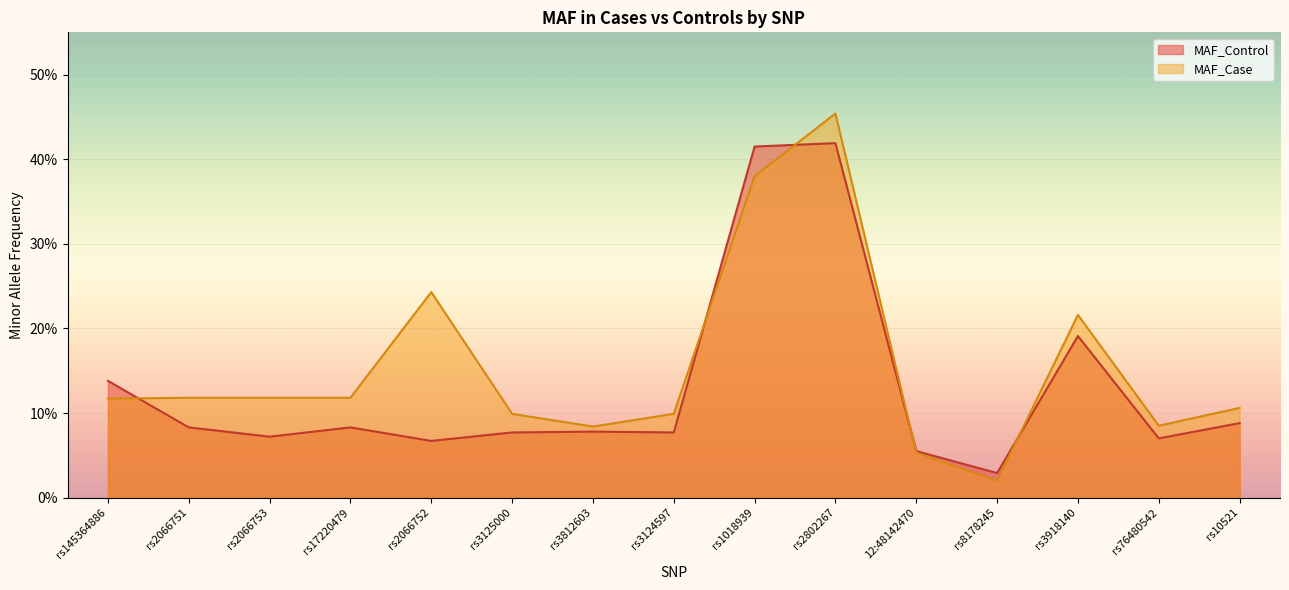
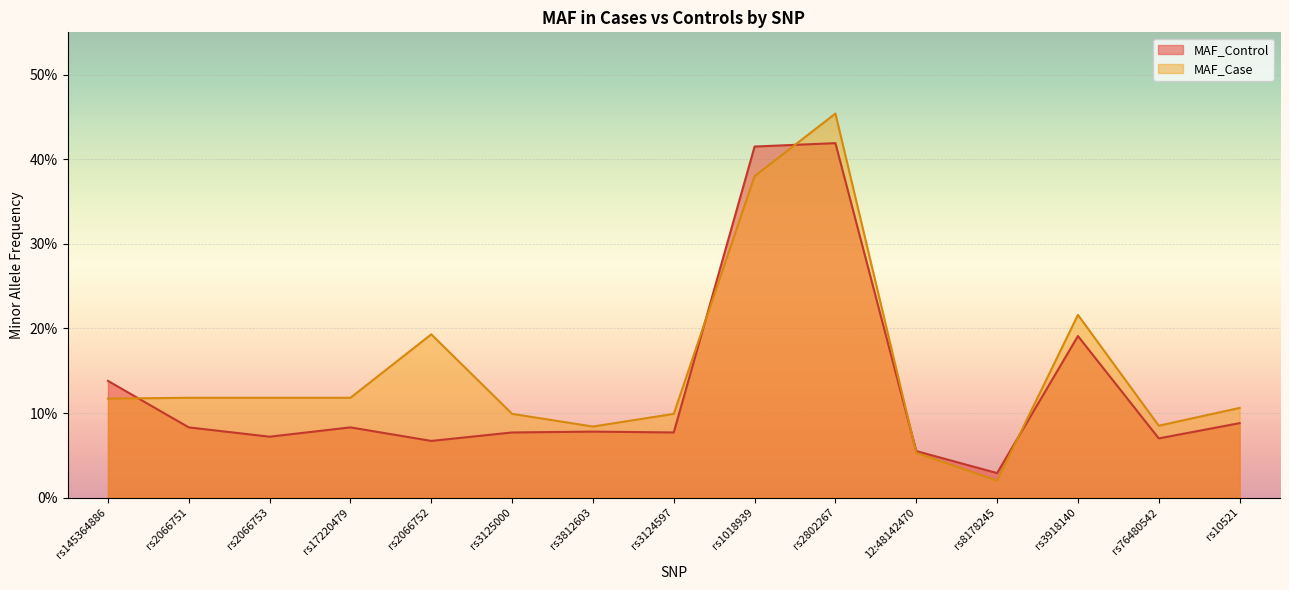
MAF_Case, rs2066752: 24% -> 19%
